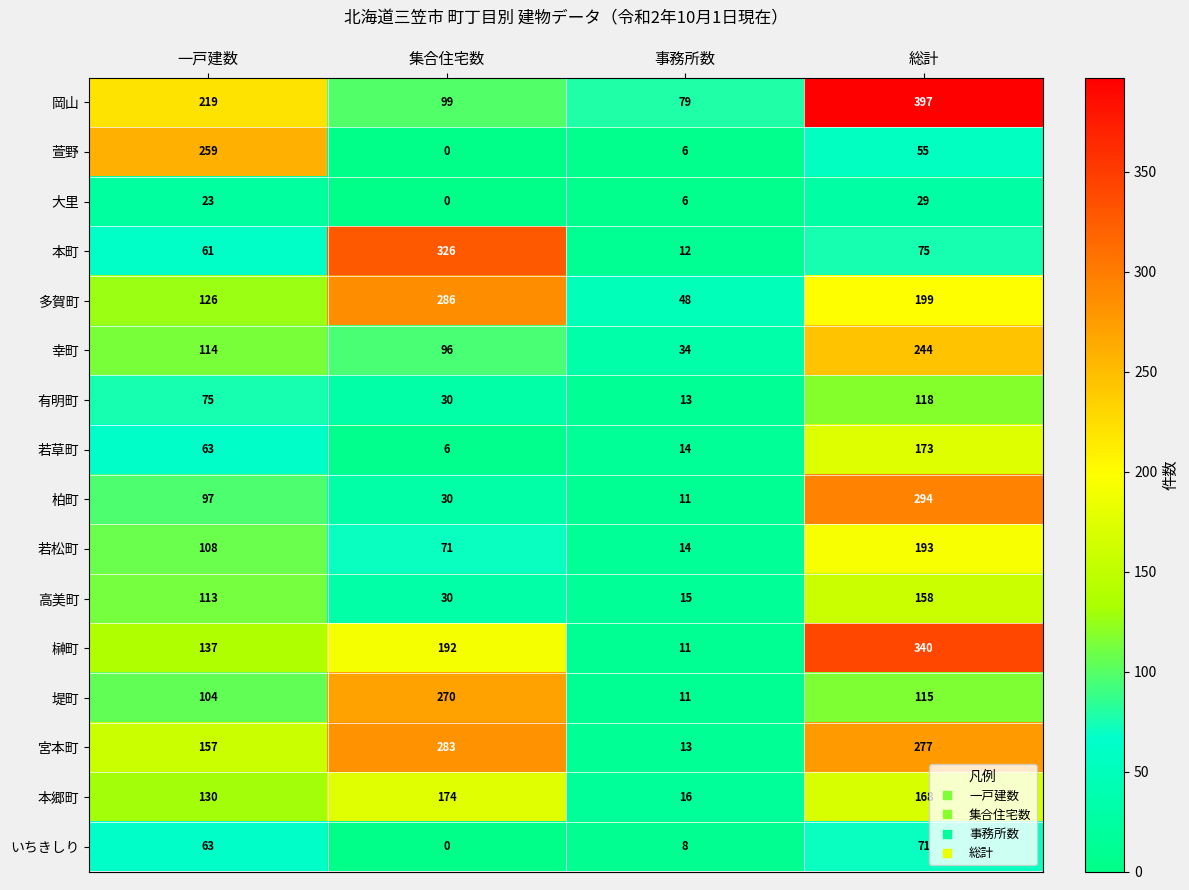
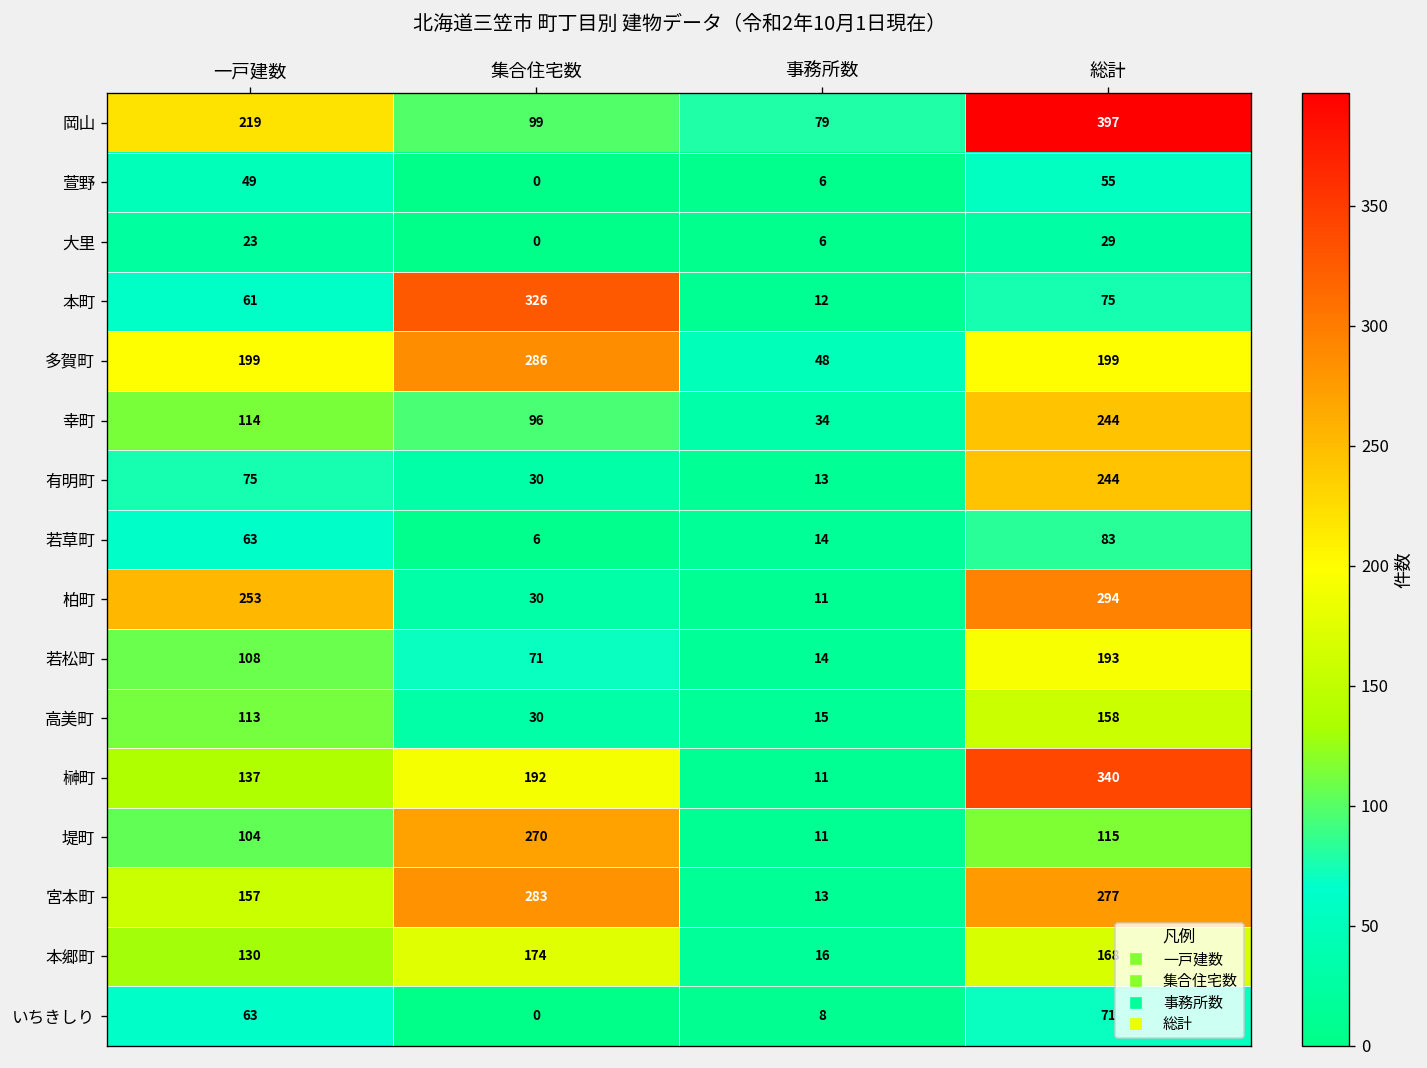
萱野, 一戸建数: 259 -> 49
多賀町, 一戸建数: 126 -> 199
有明町, 総計: 118 -> 244
若草町, 総計: 173 -> 83
柏町, 一戸建数: 97 -> 253
